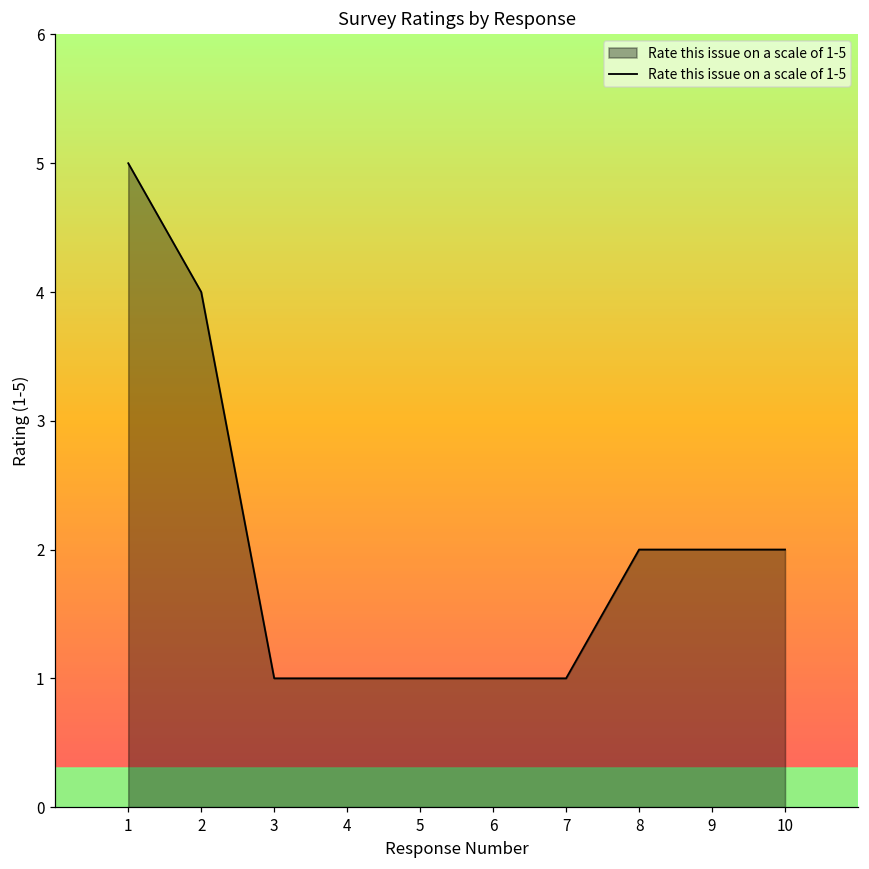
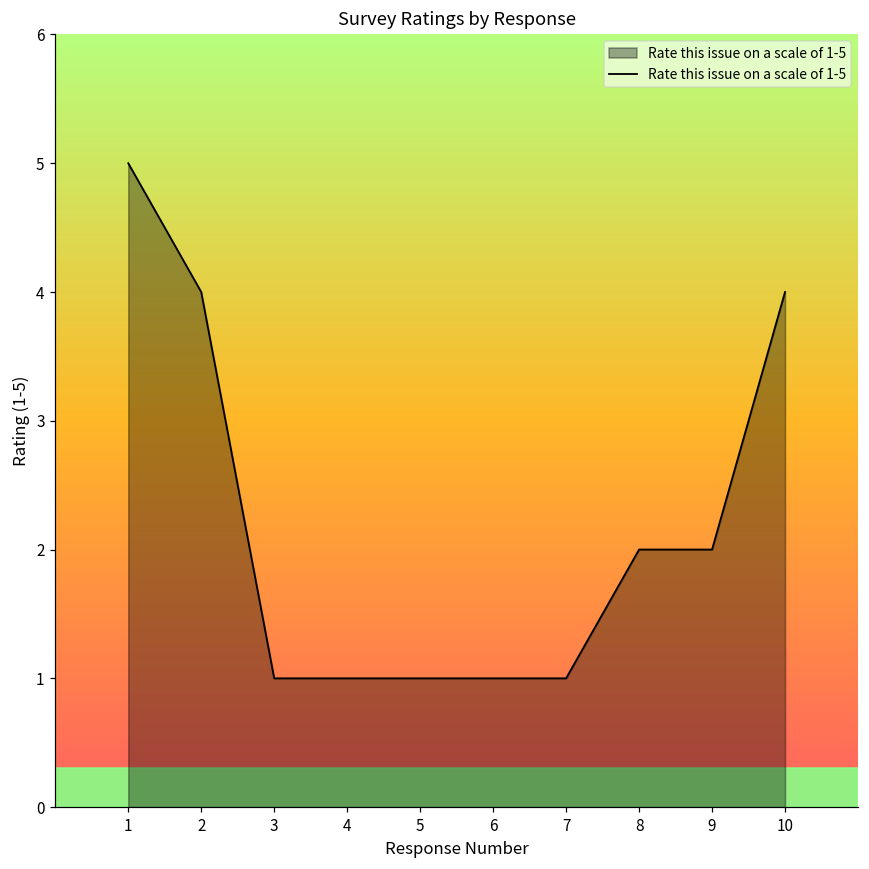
10: 2 -> 4
